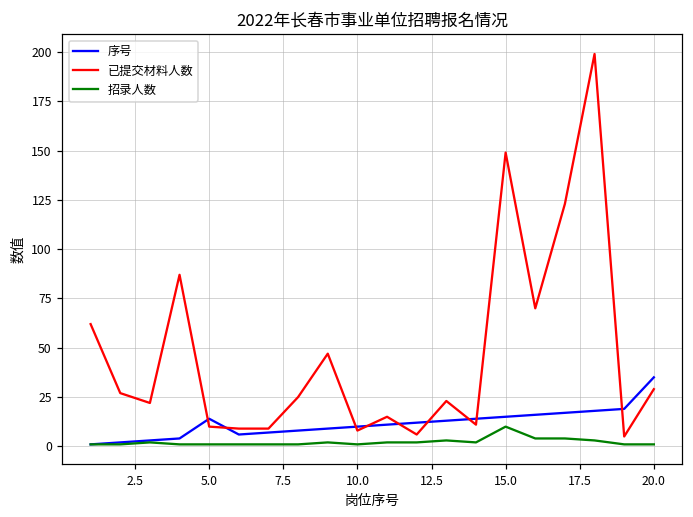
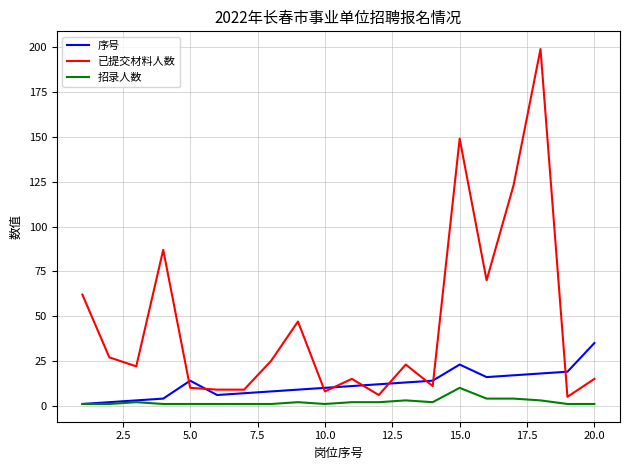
序号, 15.0: 15 -> 23
已提交材料人数, 20.0: 29 -> 15
